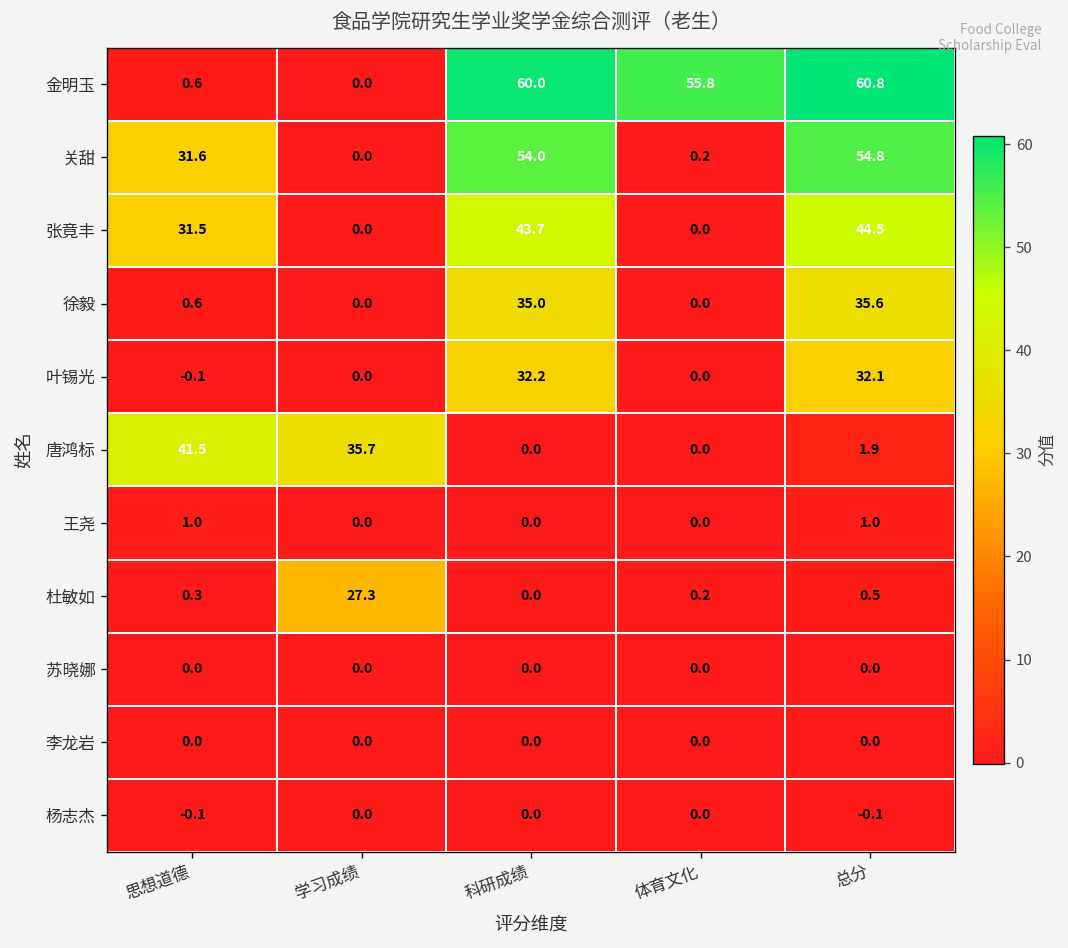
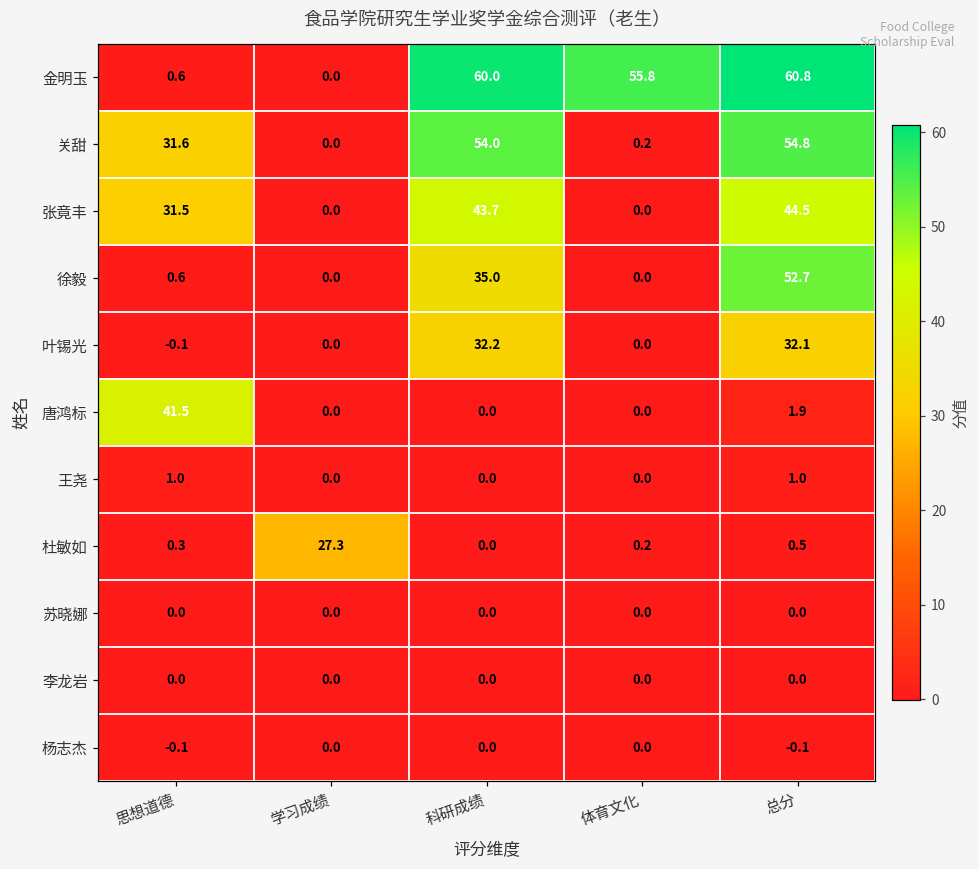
徐毅, 总分: 35.6 -> 52.7
唐鸿标, 学习成绩: 35.7 -> 0.0
